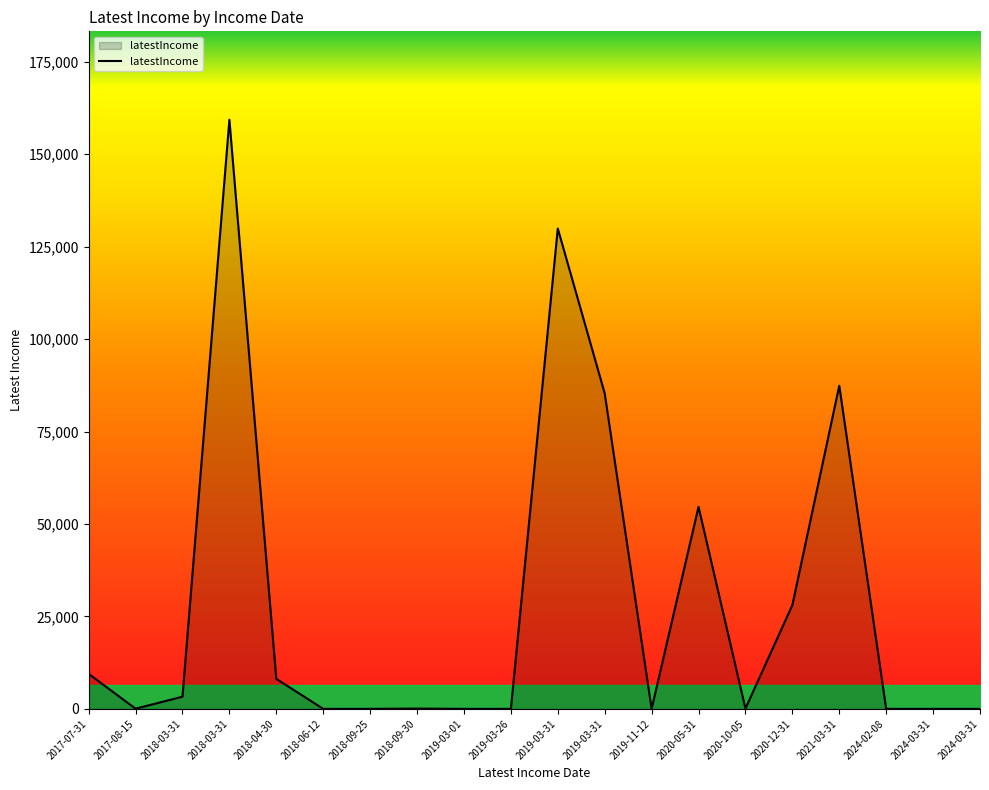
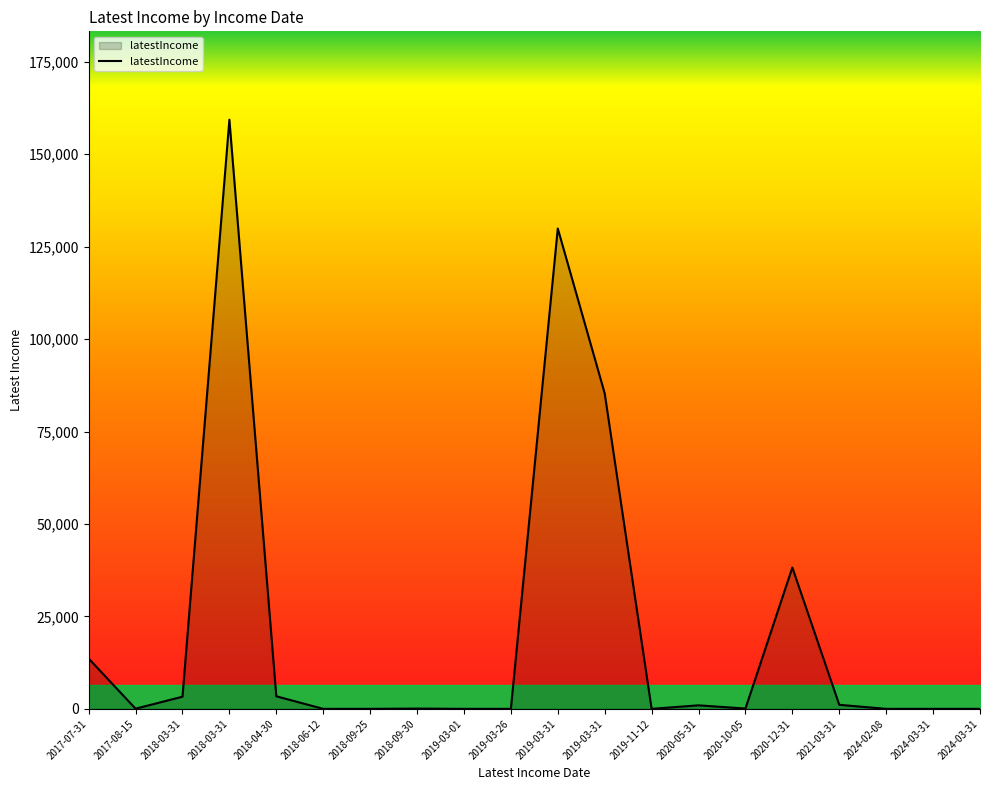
latestIncome, 2017-07-31: 9,000 -> 14,000
latestIncome, 2018-04-30: 8,000 -> 3,000
latestIncome, 2020-05-31: 55,000 -> 1,000
latestIncome, 2020-12-31: 28,000 -> 38,000
latestIncome, 2021-03-31: 87,000 -> 1,000
